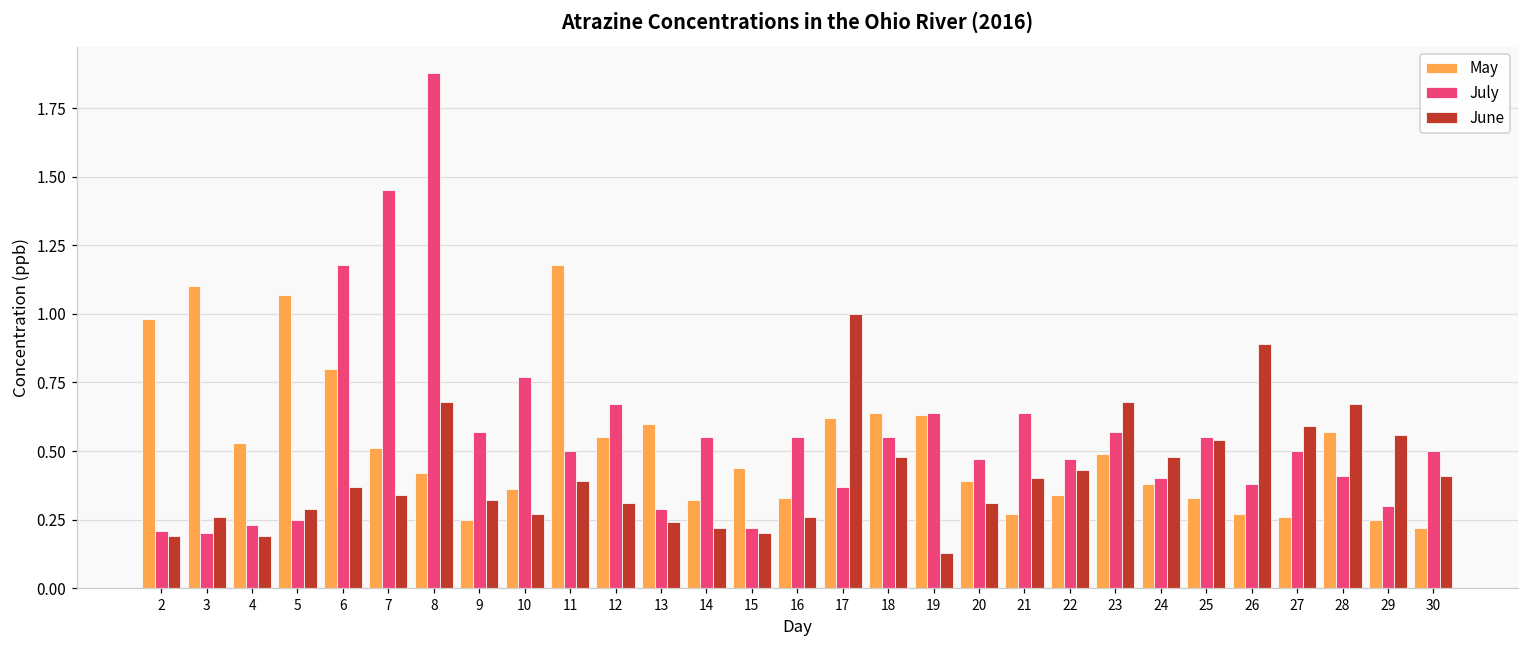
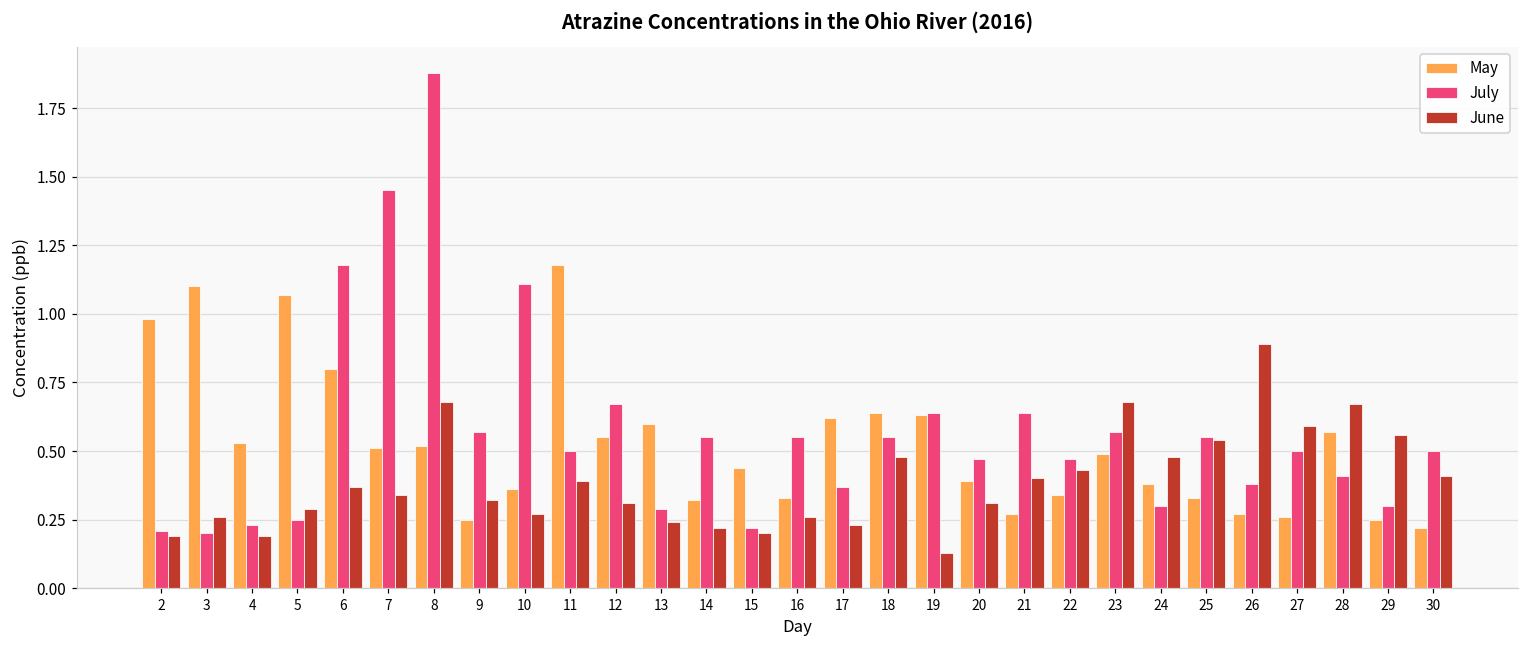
May, 8: 0.42 -> 0.52
July, 10: 0.77 -> 1.11
June, 17: 1.00 -> 0.23
July, 24: 0.4 -> 0.3
